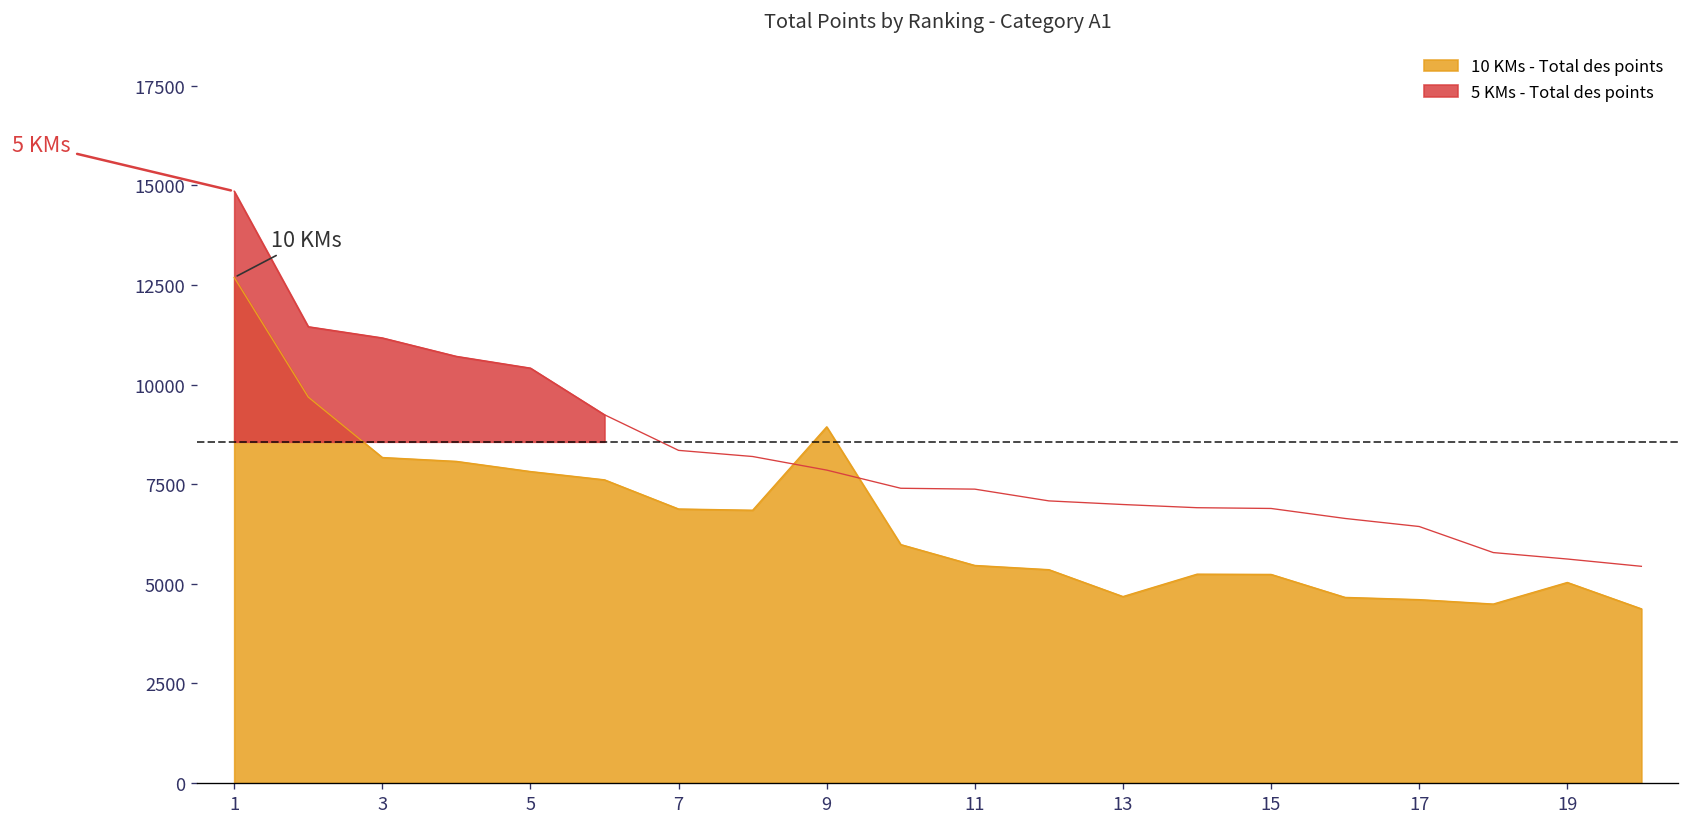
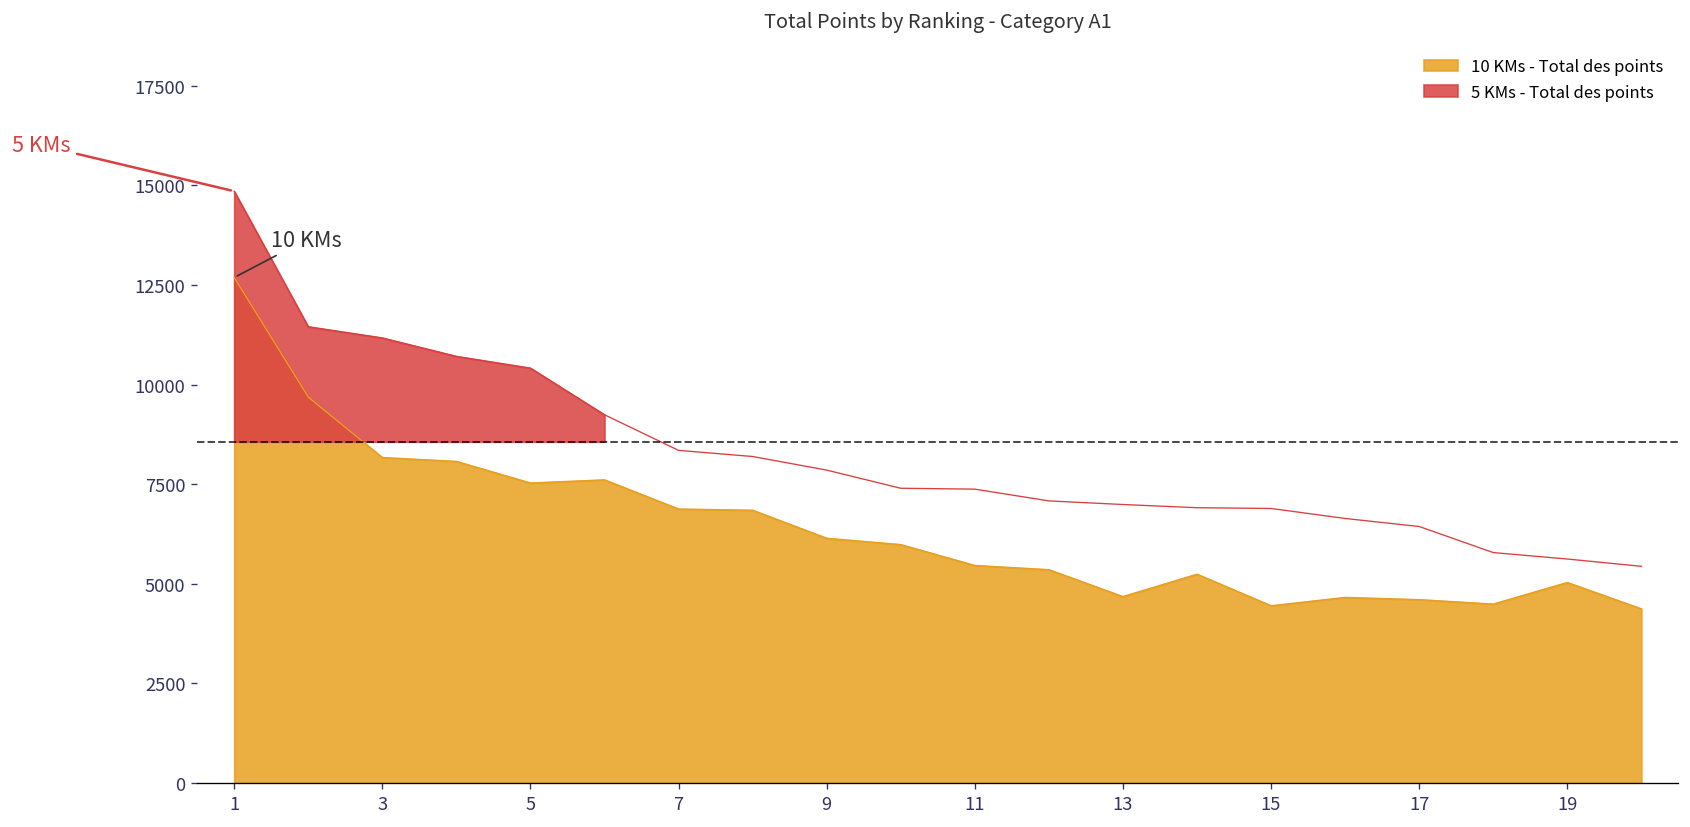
10 KMs - Total des points, 5: 7800 -> 7500
10 KMs - Total des points, 9: 8900 -> 6100
10 KMs - Total des points, 15: 5200 -> 4400
